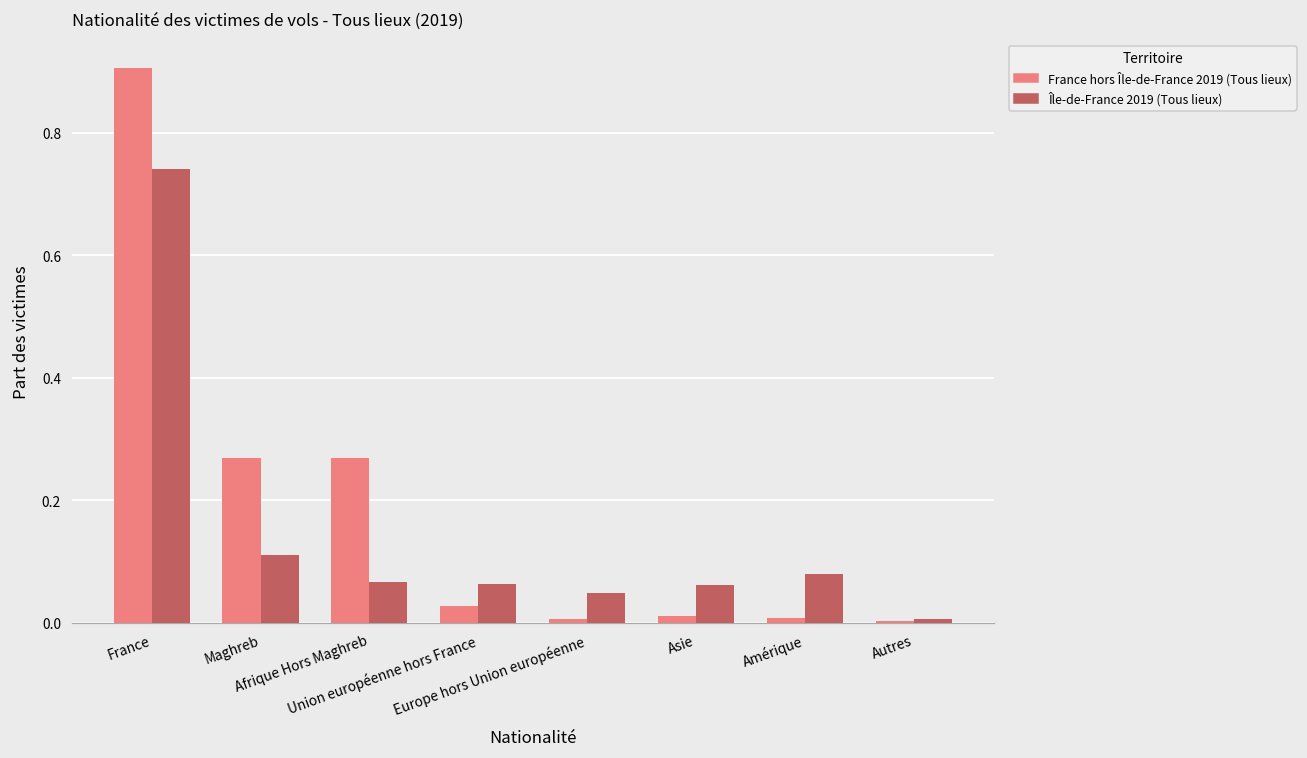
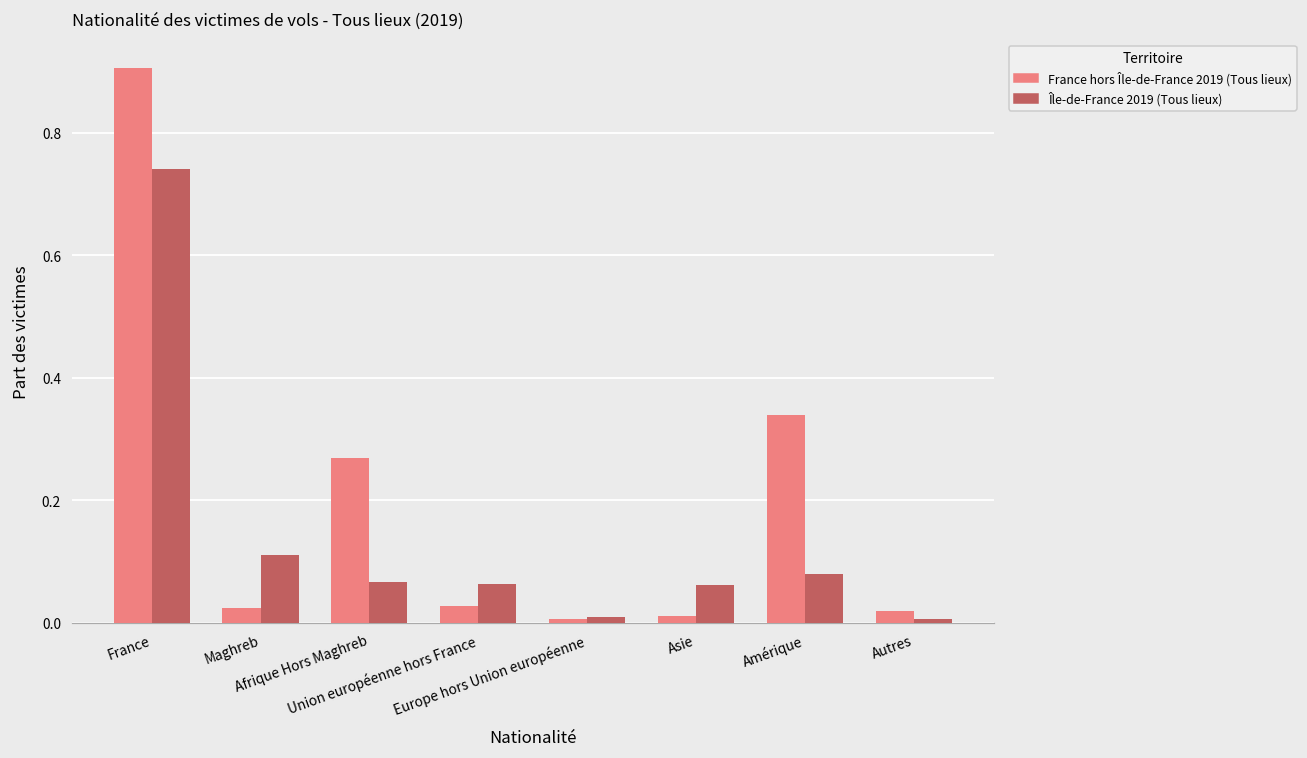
France hors Île-de-France 2019 (Tous lieux), Maghreb: 0.27 -> 0.02
Île-de-France 2019 (Tous lieux), Europe hors Union européenne: 0.05 -> 0.01
France hors Île-de-France 2019 (Tous lieux), Amérique: 0.01 -> 0.34
France hors Île-de-France 2019 (Tous lieux), Autres: 0.00 -> 0.02
